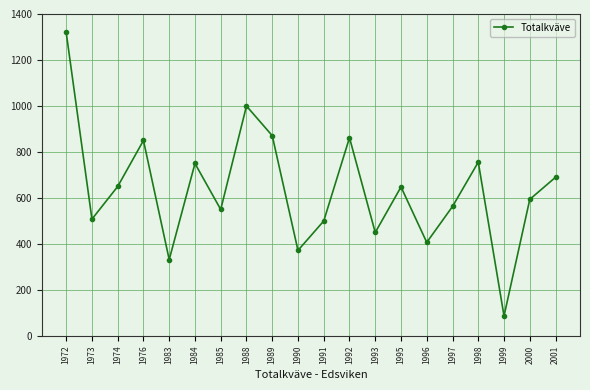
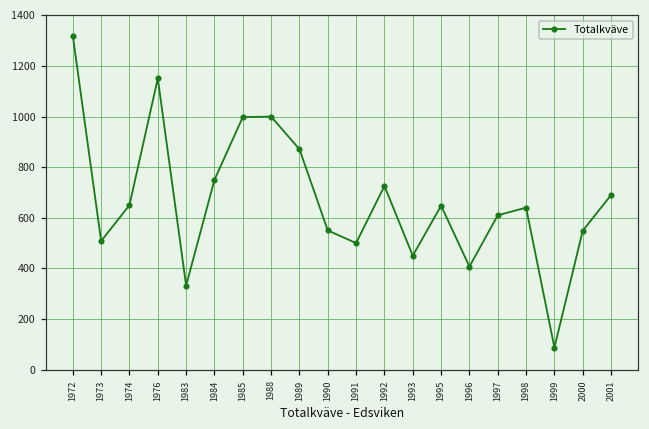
1976: 850 -> 1150
1985: 550 -> 1000
1990: 370 -> 550
1992: 860 -> 730
1997: 560 -> 610
1998: 760 -> 640
2000: 590 -> 550
